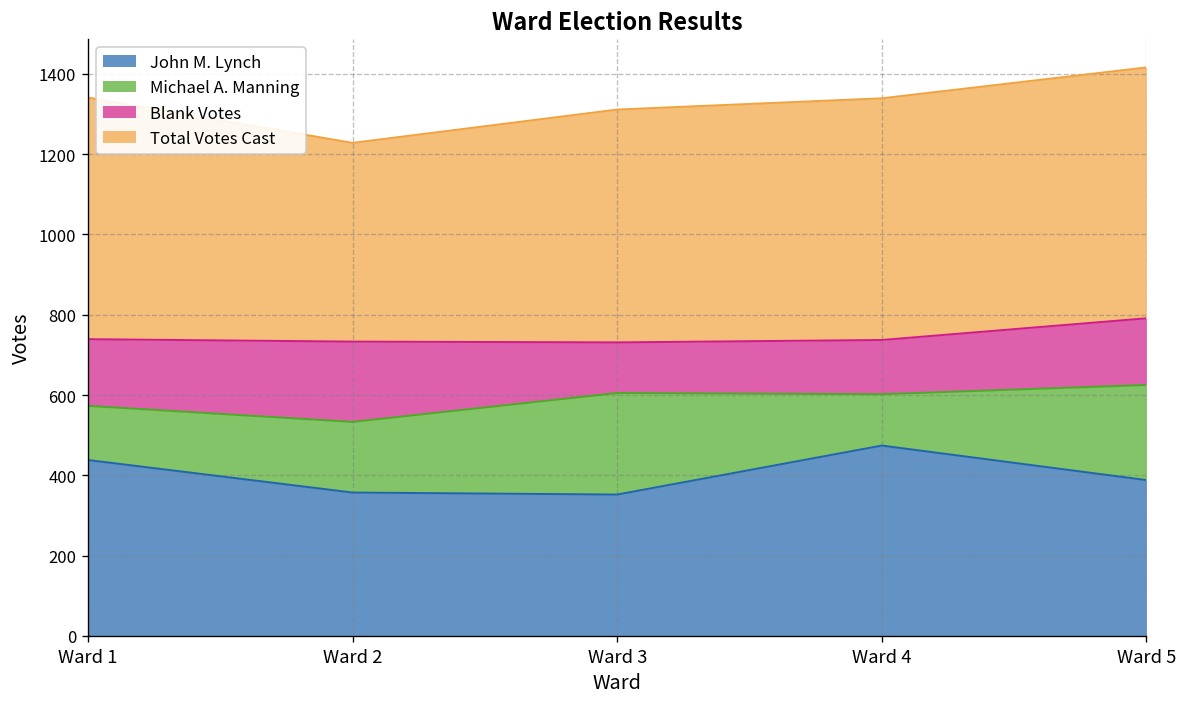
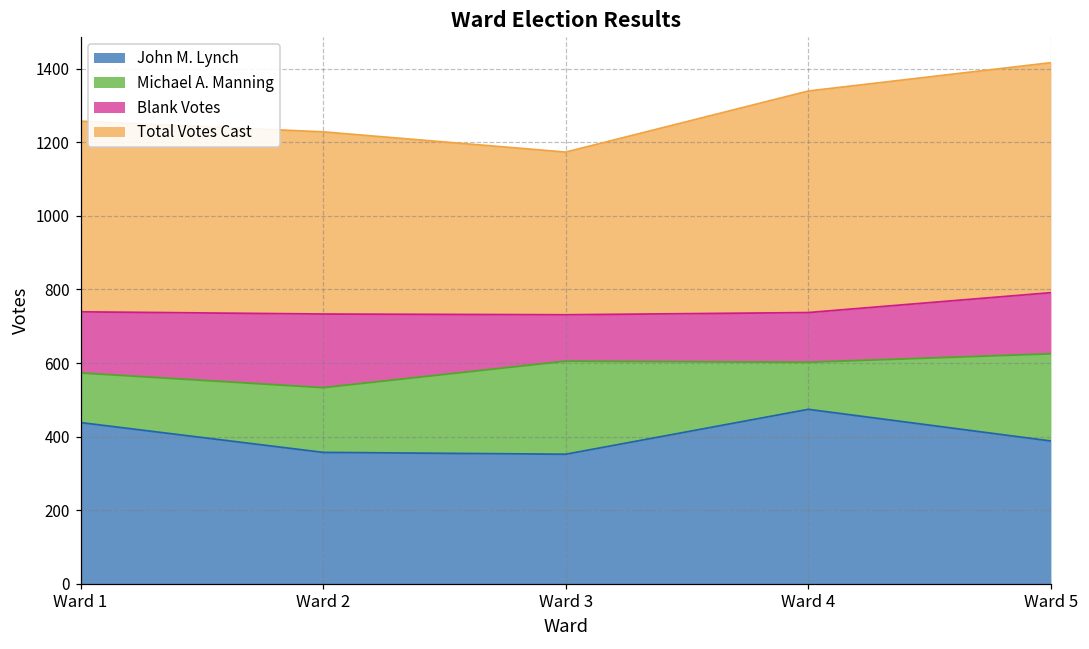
Total Votes Cast, Ward 1: 600 -> 520
Total Votes Cast, Ward 3: 580 -> 440
